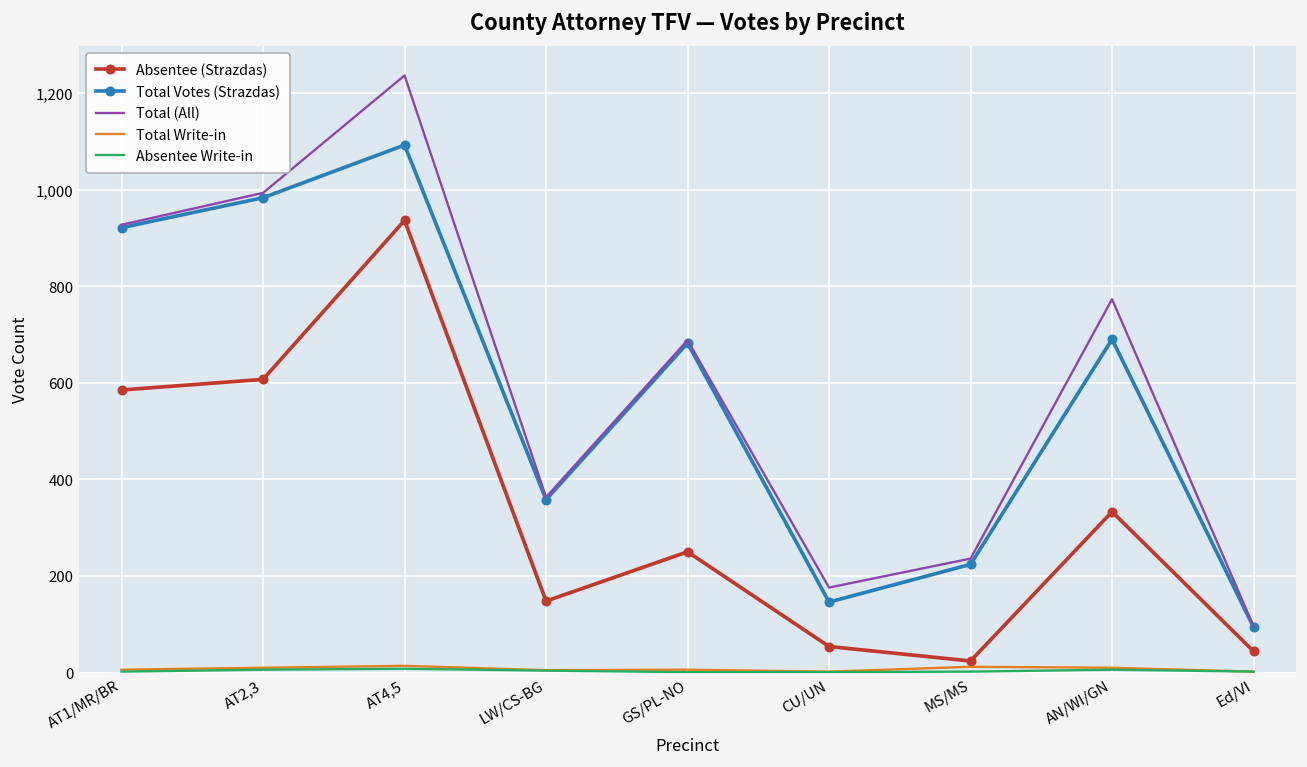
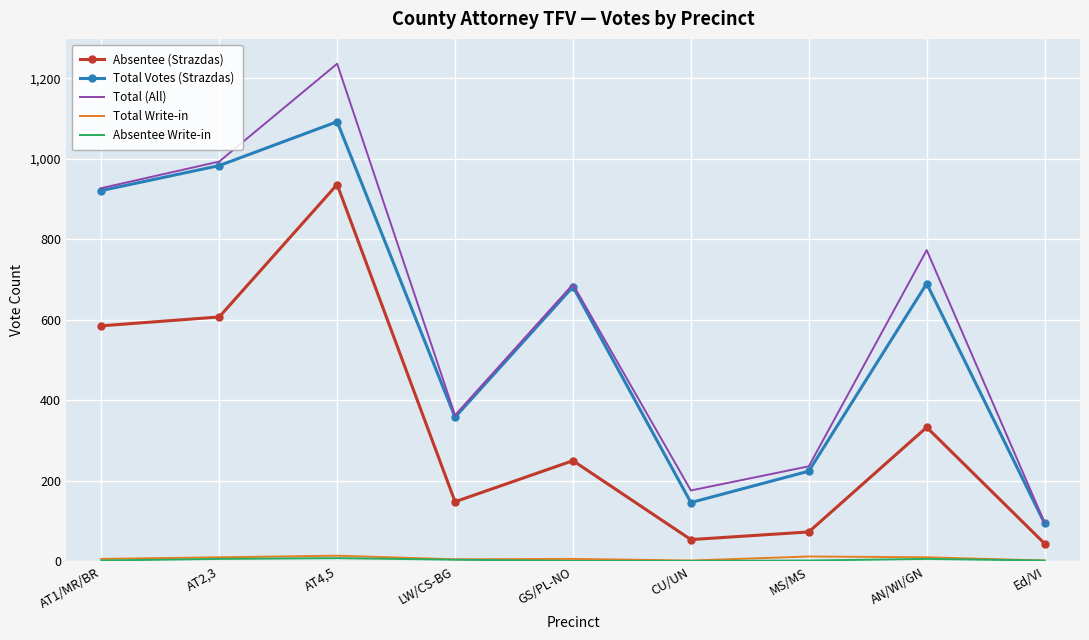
Absentee (Strazdas), MS/MS: 20 -> 70
